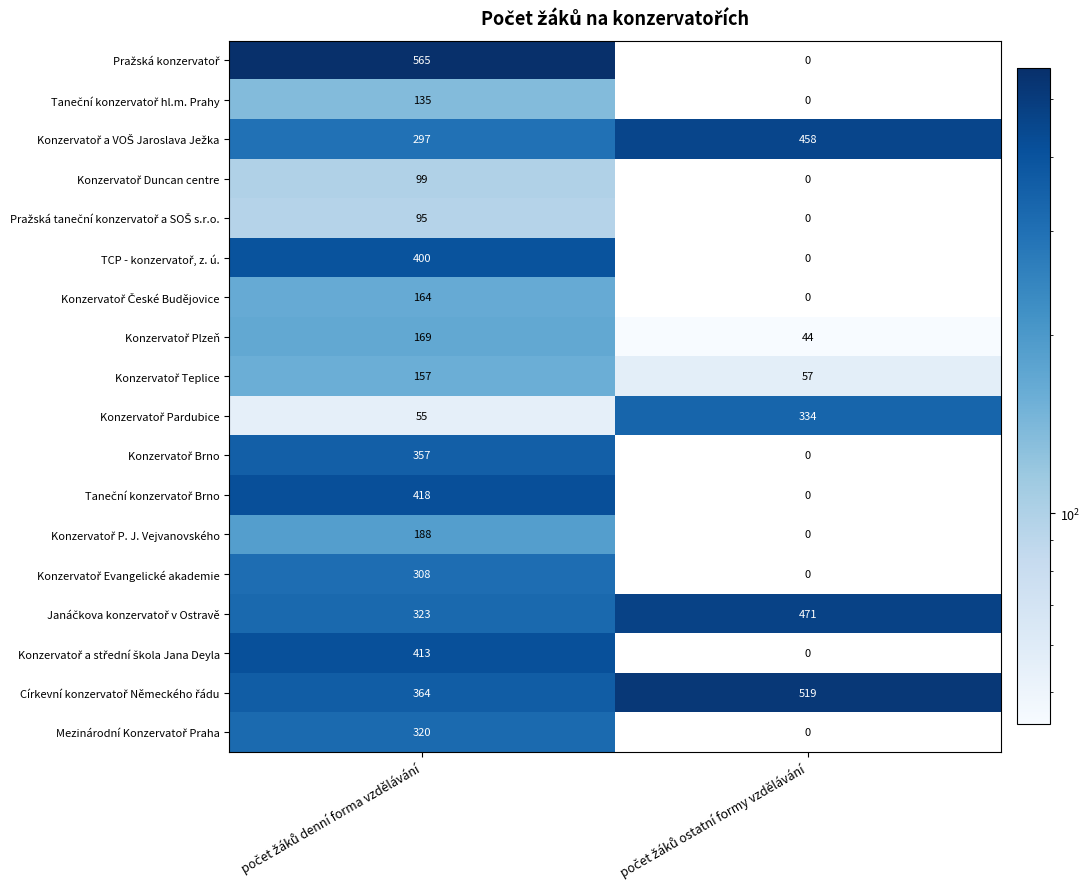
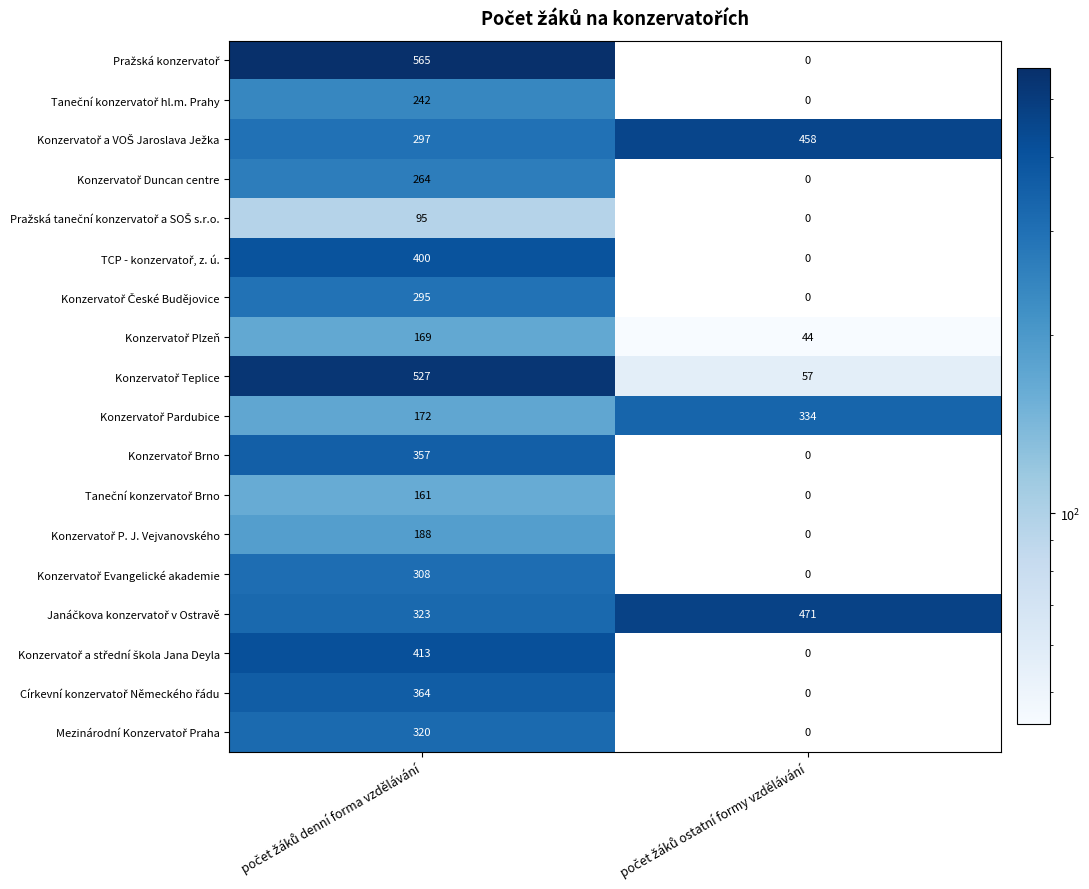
Taneční konzervatoř hl.m. Prahy, počet žáků denní forma vzdělávání: 135 -> 242
Konzervatoř Duncan centre, počet žáků denní forma vzdělávání: 99 -> 264
Konzervatoř České Budějovice, počet žáků denní forma vzdělávání: 164 -> 295
Konzervatoř Teplice, počet žáků denní forma vzdělávání: 157 -> 527
Konzervatoř Pardubice, počet žáků denní forma vzdělávání: 55 -> 172
Taneční konzervatoř Brno, počet žáků denní forma vzdělávání: 418 -> 161
Církevní konzervatoř Německého řádu, počet žáků ostatní formy vzdělávání: 519 -> 0
